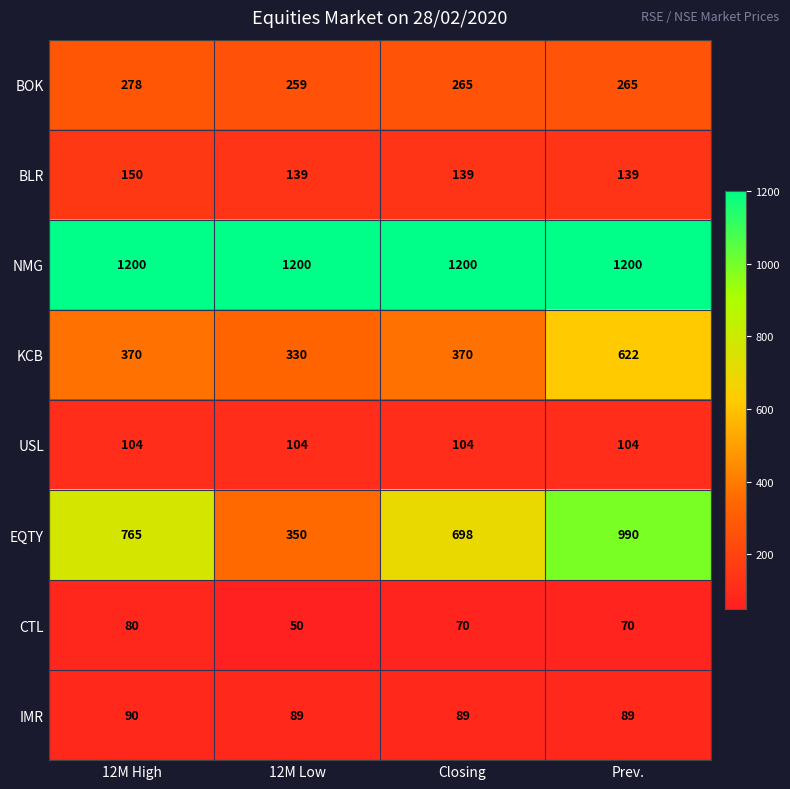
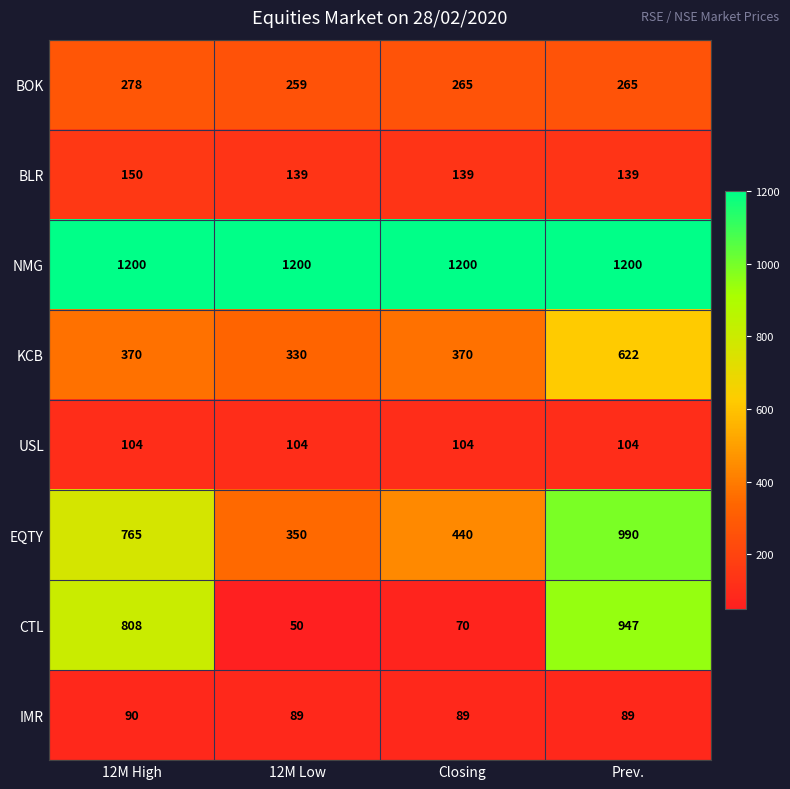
EQTY, Closing: 698 -> 440
CTL, 12M High: 80 -> 808
CTL, Prev.: 70 -> 947
